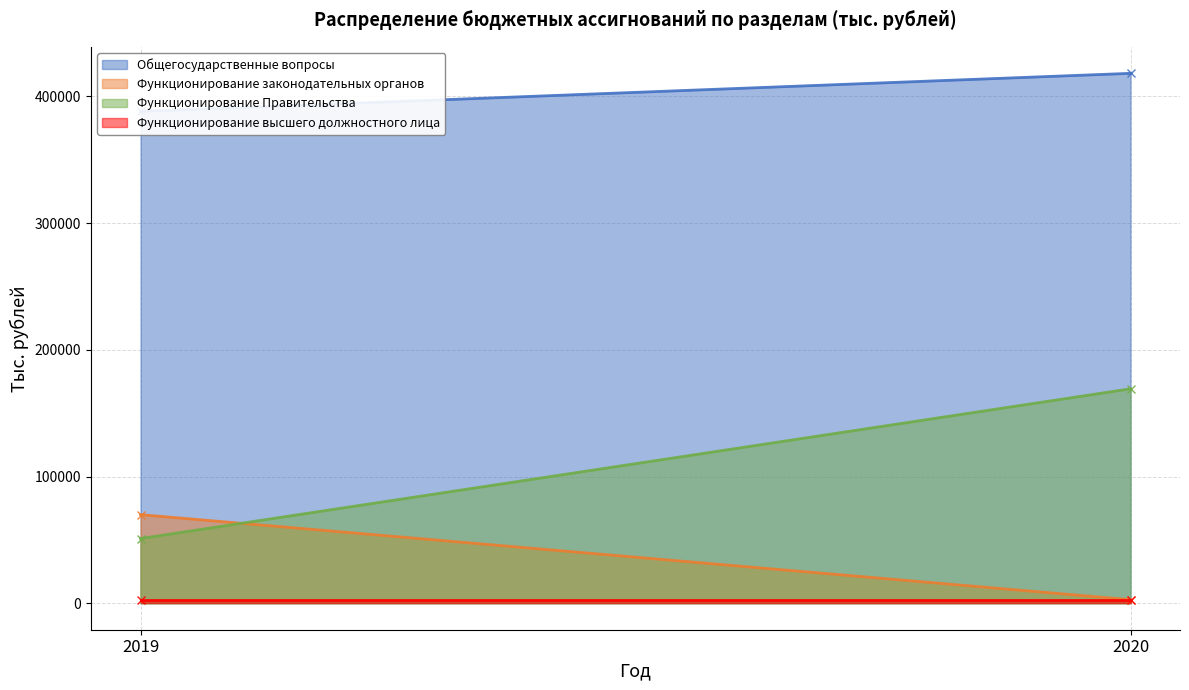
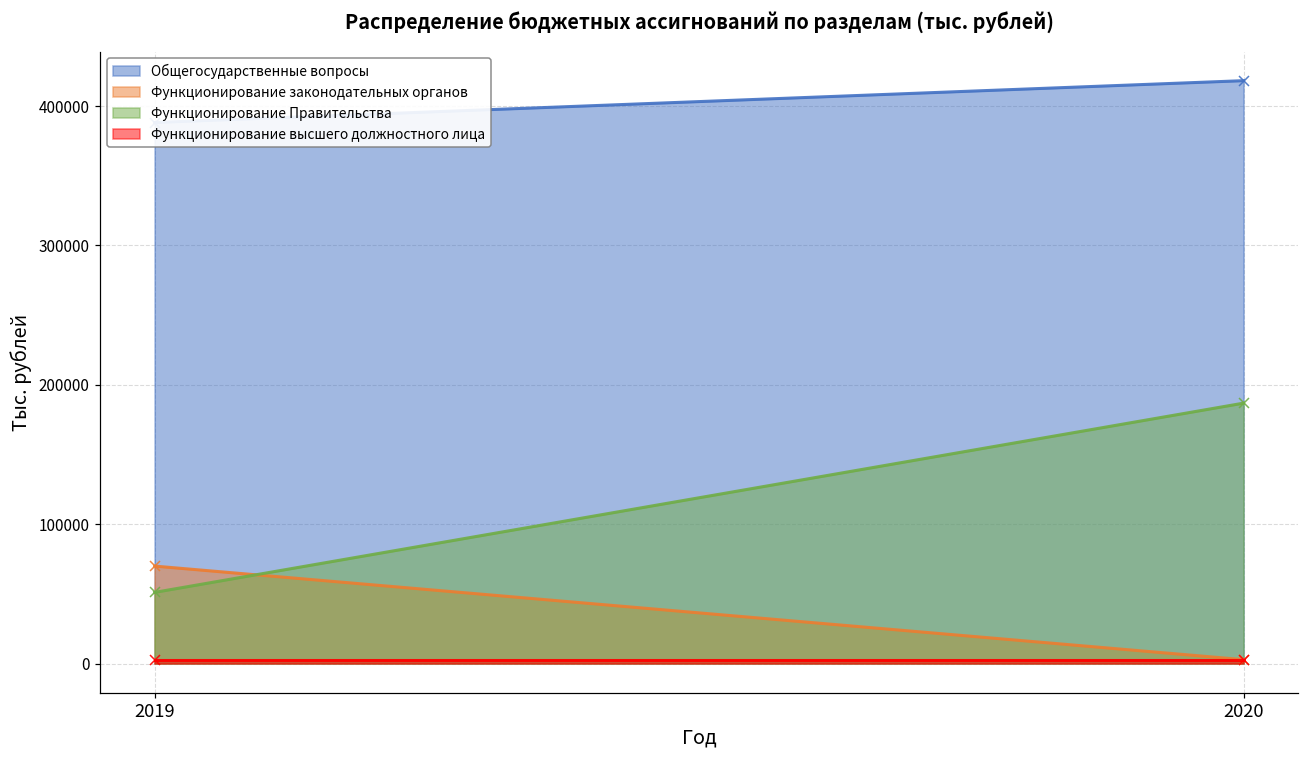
Функционирование Правительства, 2020: 169000 -> 187000
